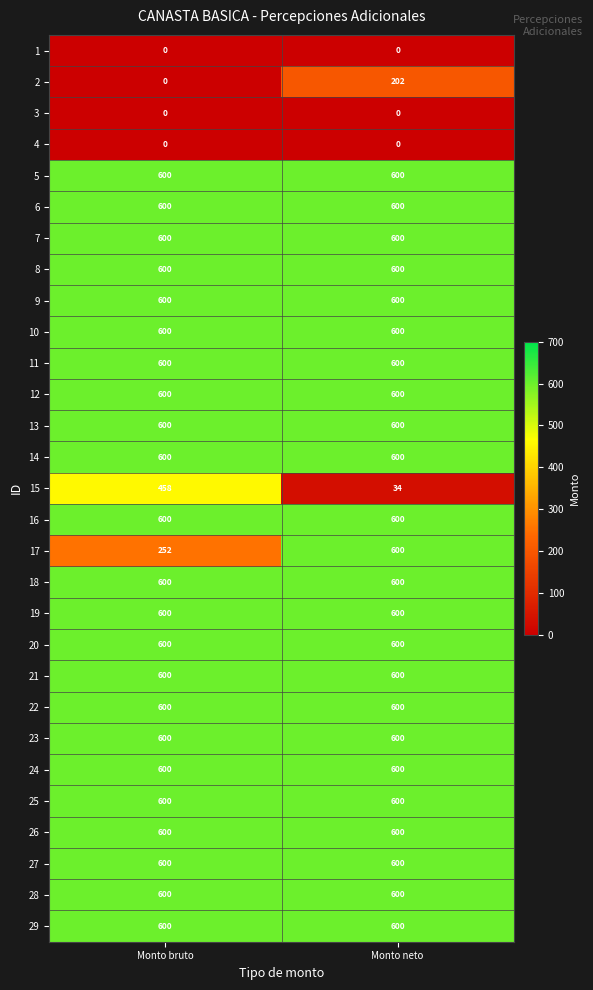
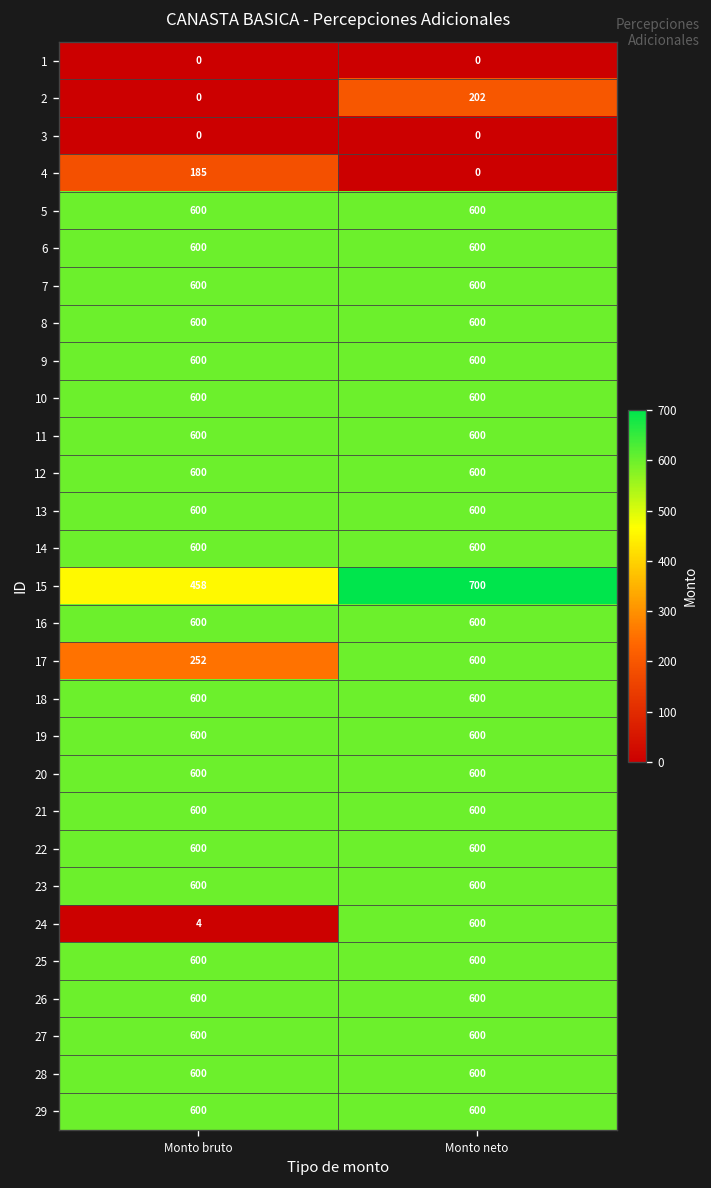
4, Monto bruto: 0 -> 185
15, Monto neto: 34 -> 700
24, Monto bruto: 600 -> 4
